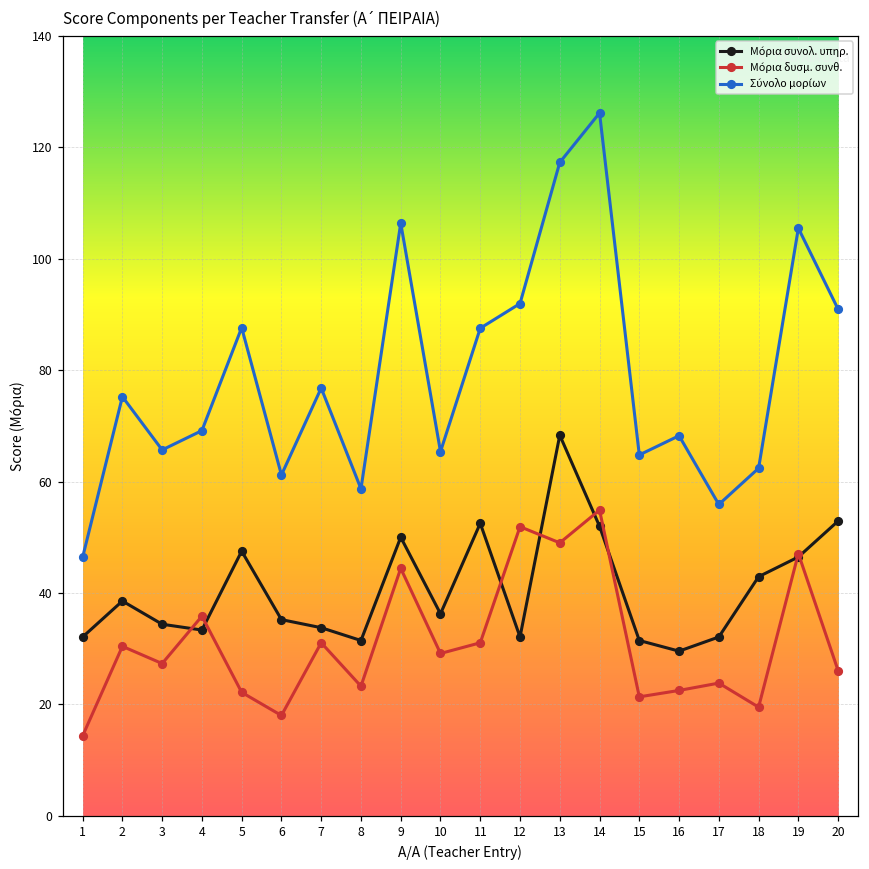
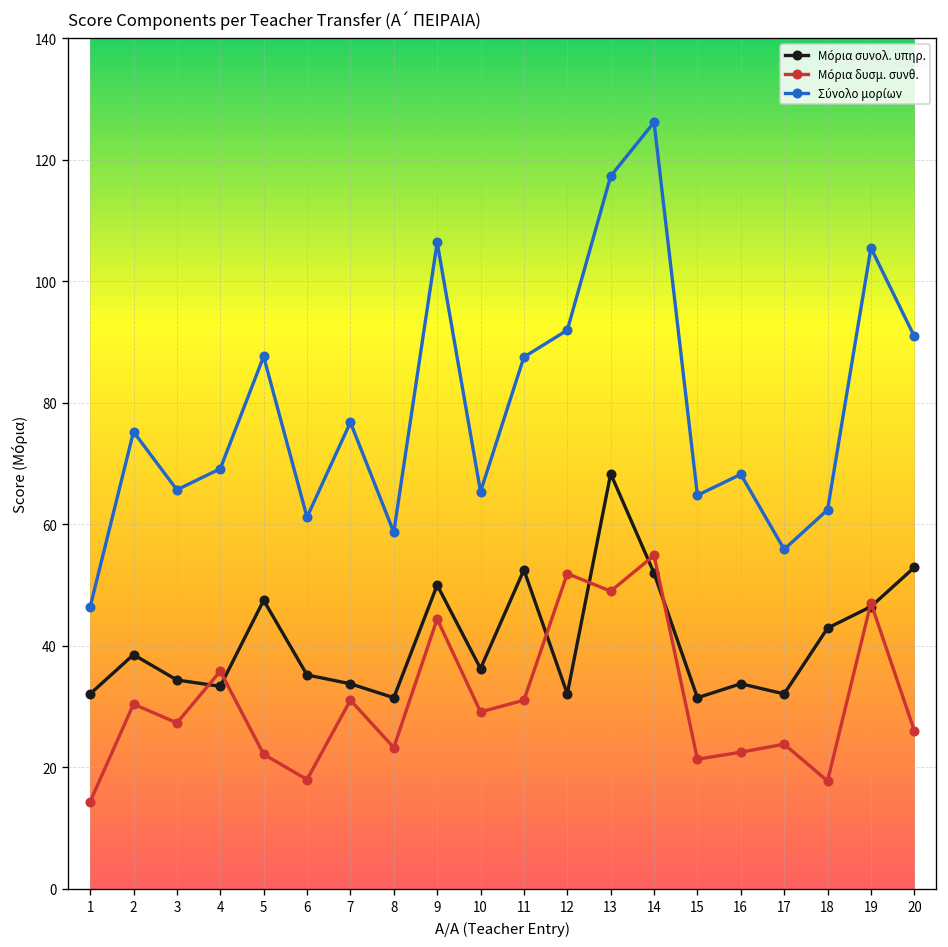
Μόρια συνολ. υπηρ., 16: 30 -> 34
Μόρια δυσμ. συνθ., 18: 19 -> 18
